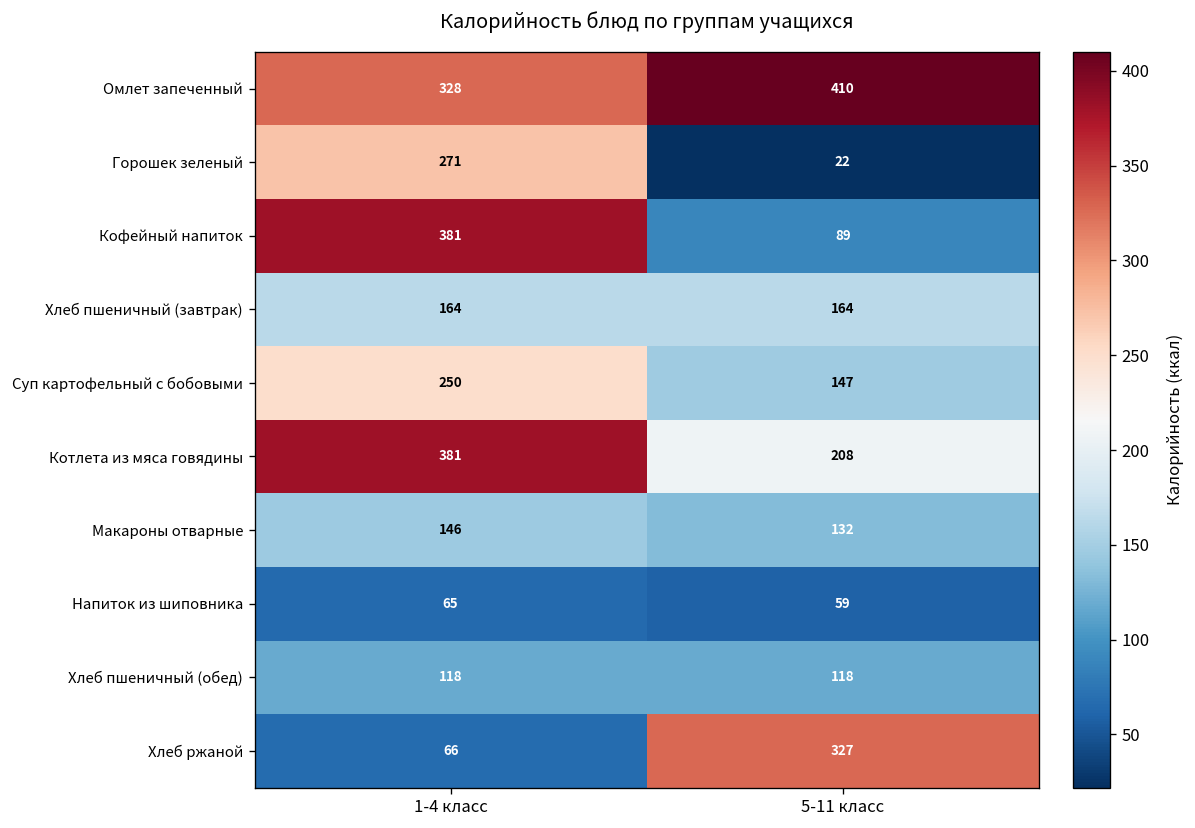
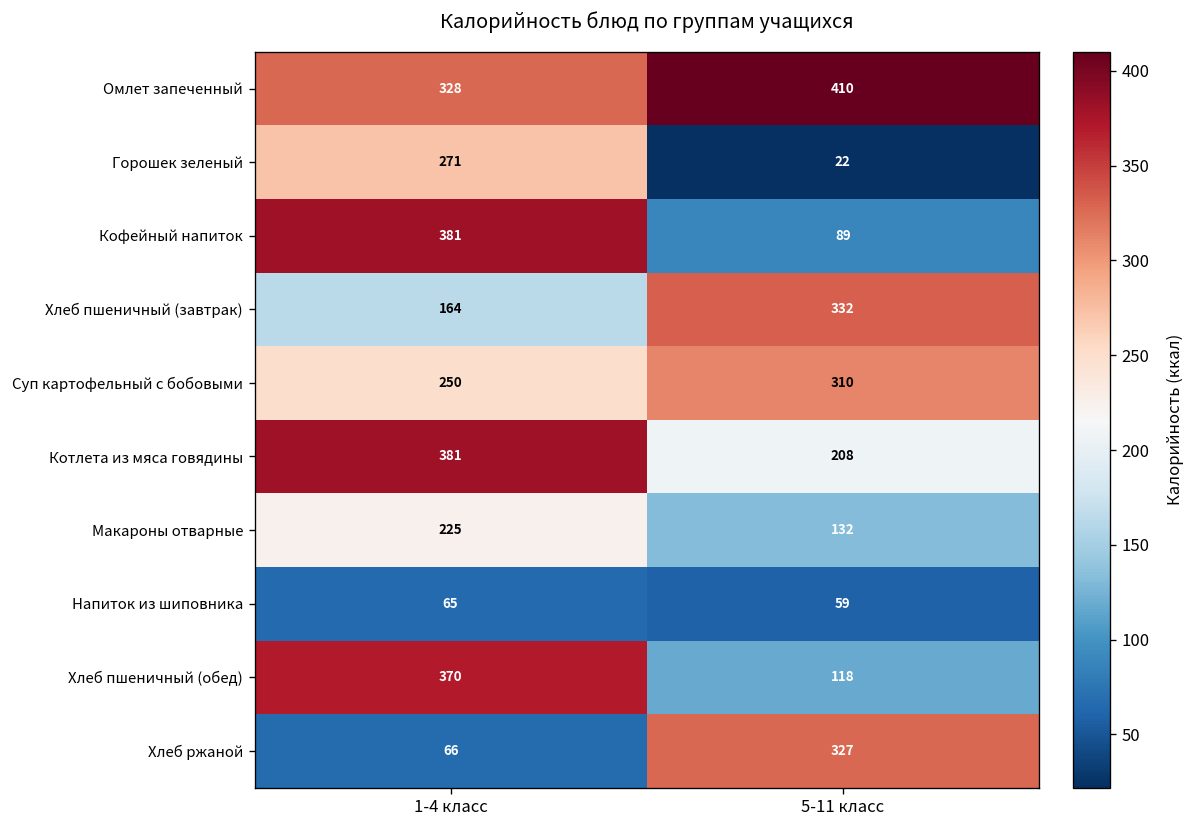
Хлеб пшеничный (завтрак), 5-11 класс: 164 -> 332
Суп картофельный с бобовыми, 5-11 класс: 147 -> 310
Макароны отварные, 1-4 класс: 146 -> 225
Хлеб пшеничный (обед), 1-4 класс: 118 -> 370
